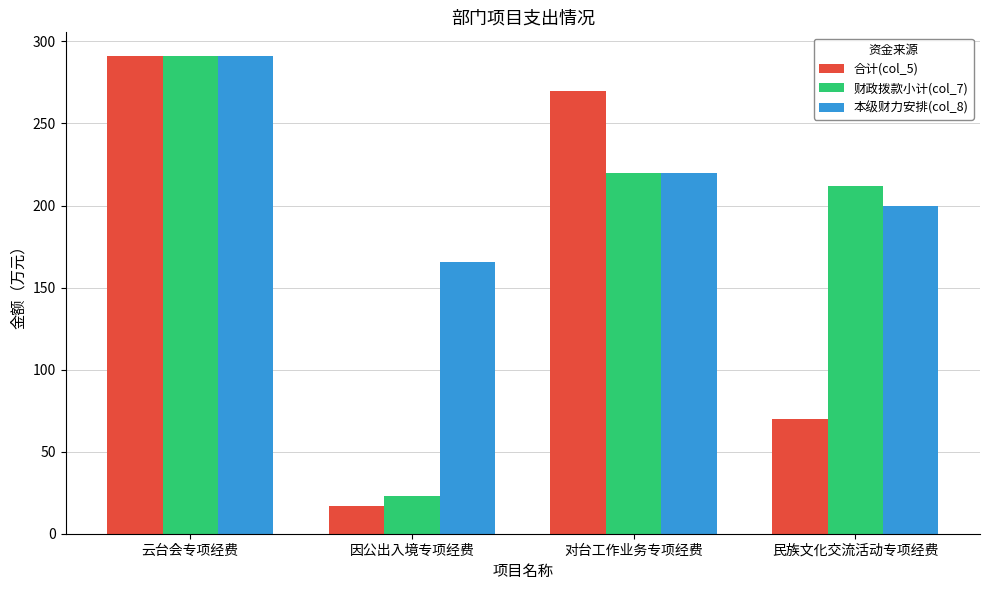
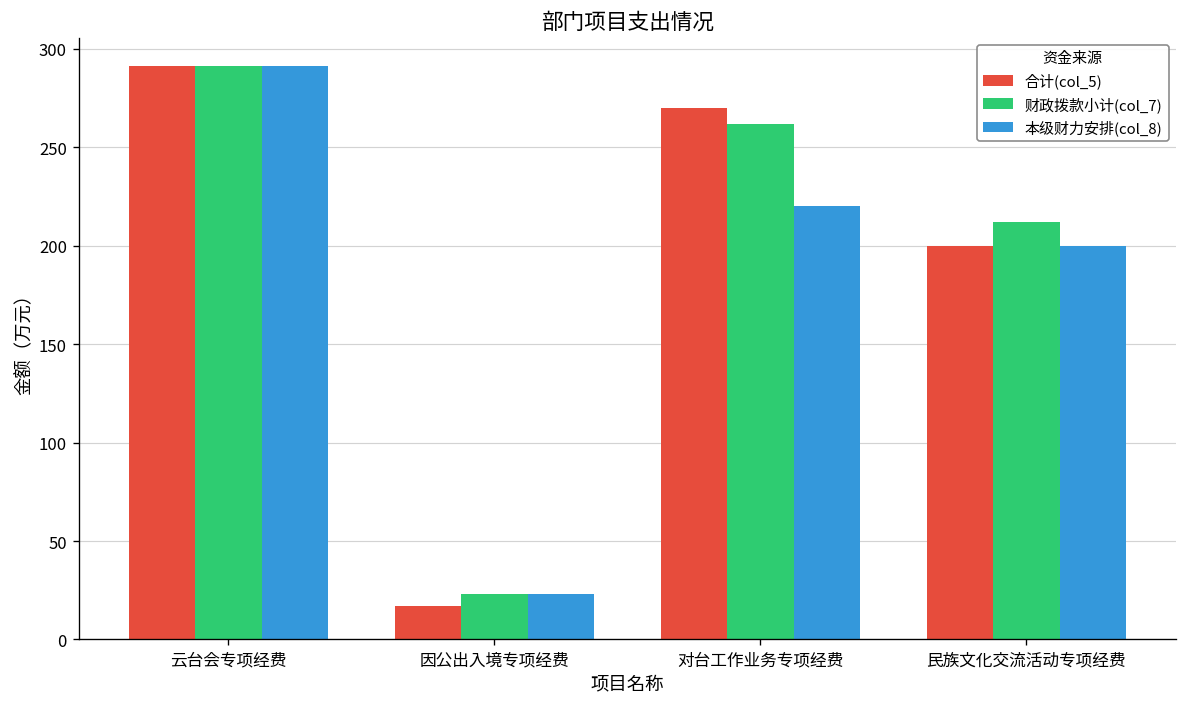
本级财力安排(col_8), 因公出入境专项经费: 166 -> 23
财政拨款小计(col_7), 对台工作业务专项经费: 220 -> 262
合计(col_5), 民族文化交流活动专项经费: 70 -> 200
